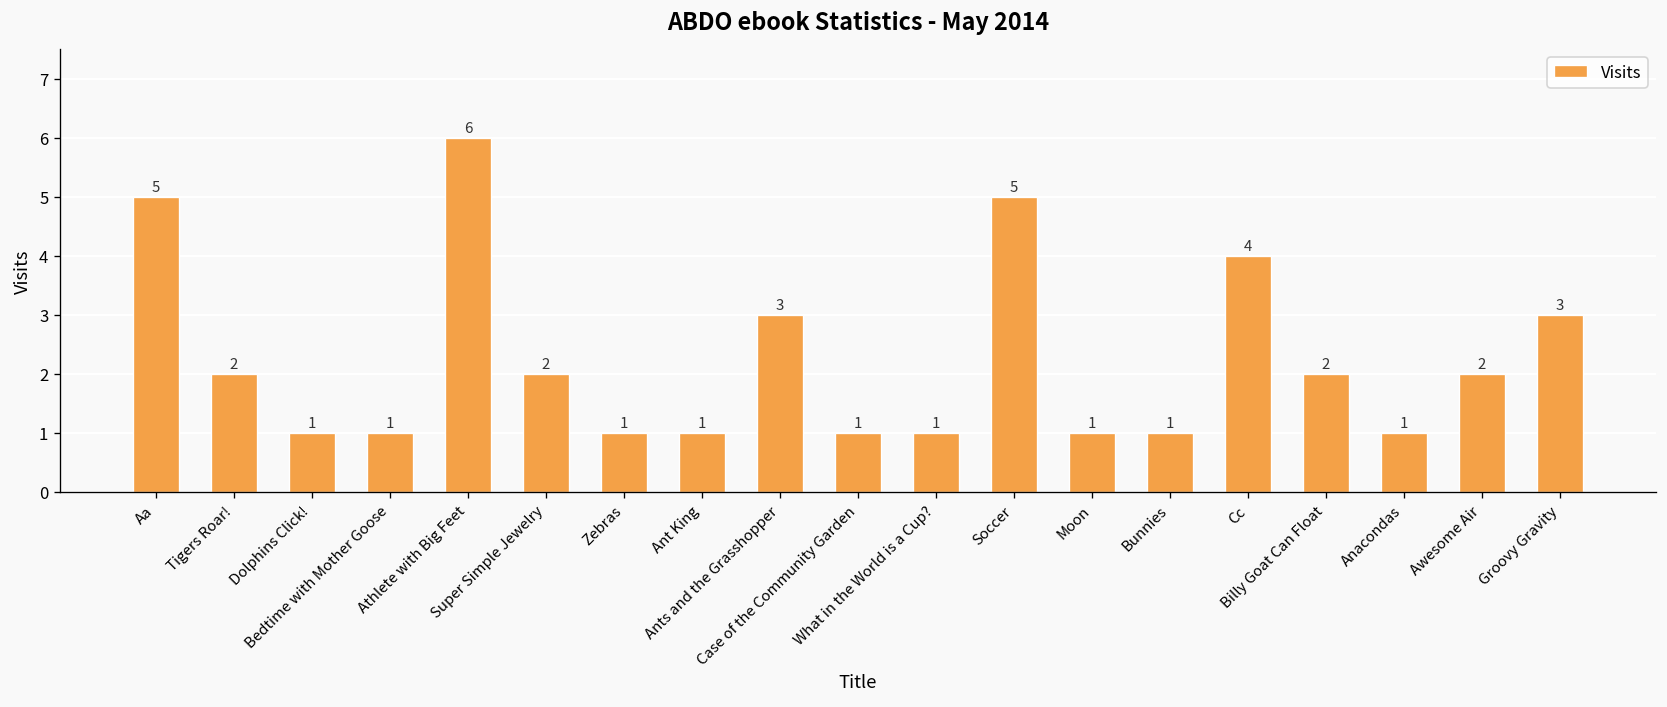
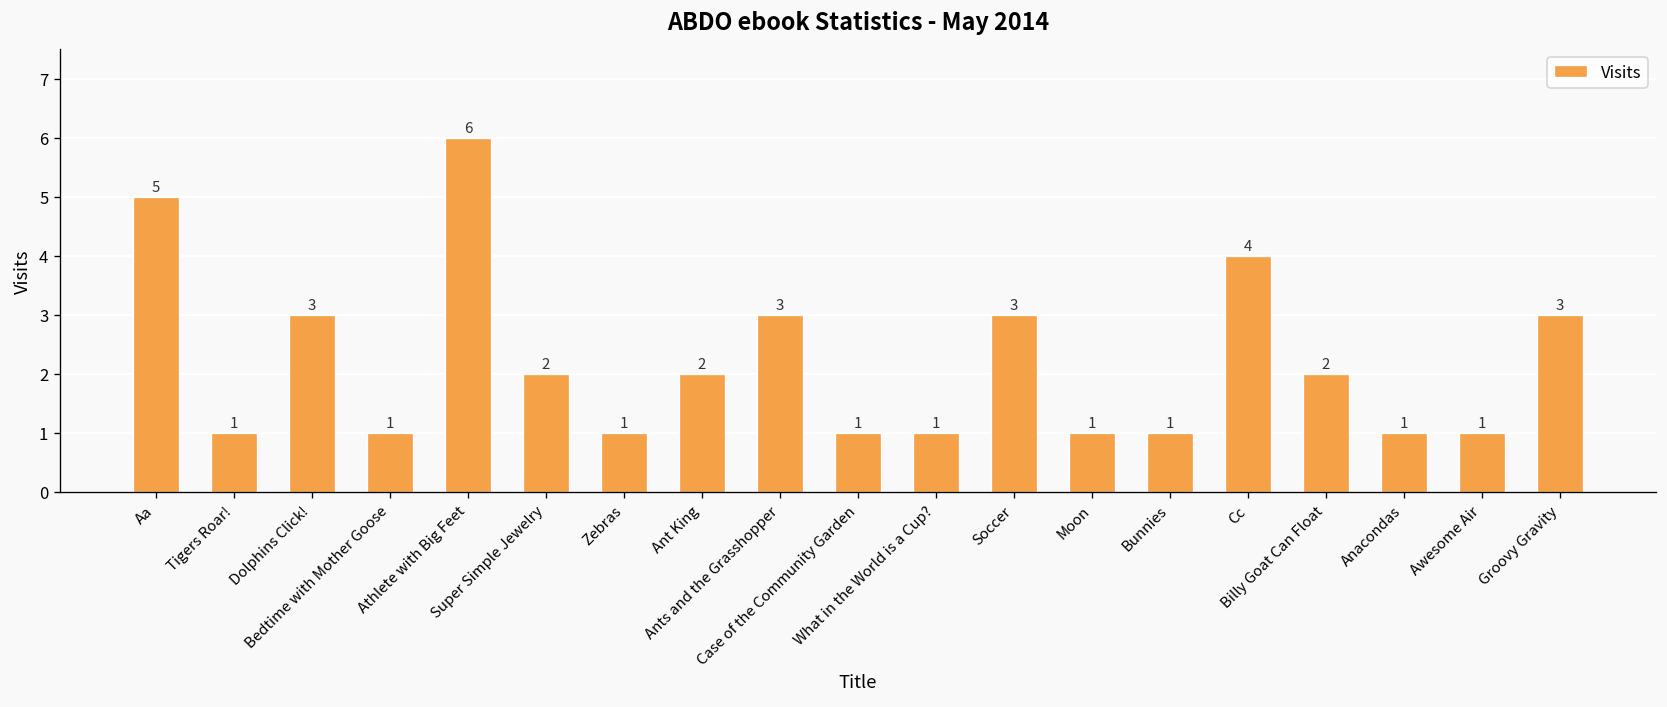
Tigers Roar!: 2 -> 1
Dolphins Click!: 1 -> 3
Ant King: 1 -> 2
Soccer: 5 -> 3
Awesome Air: 2 -> 1
